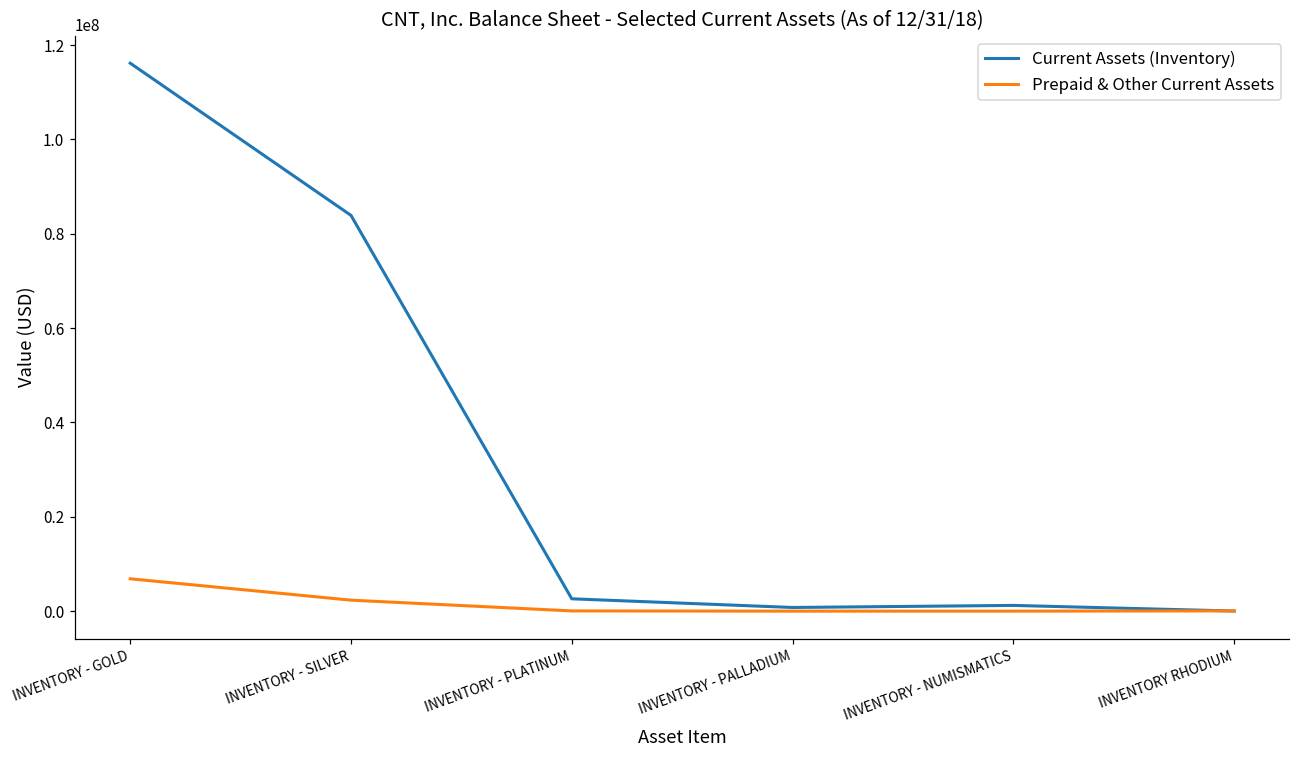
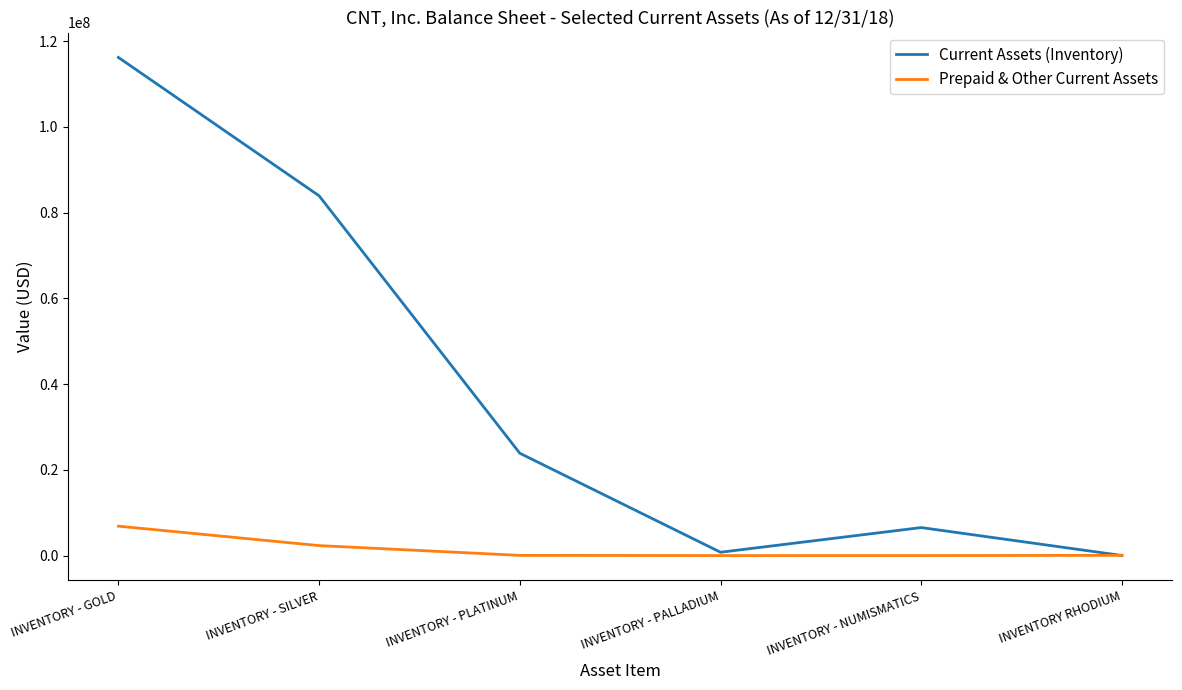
Current Assets (Inventory), INVENTORY - PLATINUM: 3000000 -> 24000000
Current Assets (Inventory), INVENTORY - NUMISMATICS: 1000000 -> 7000000
